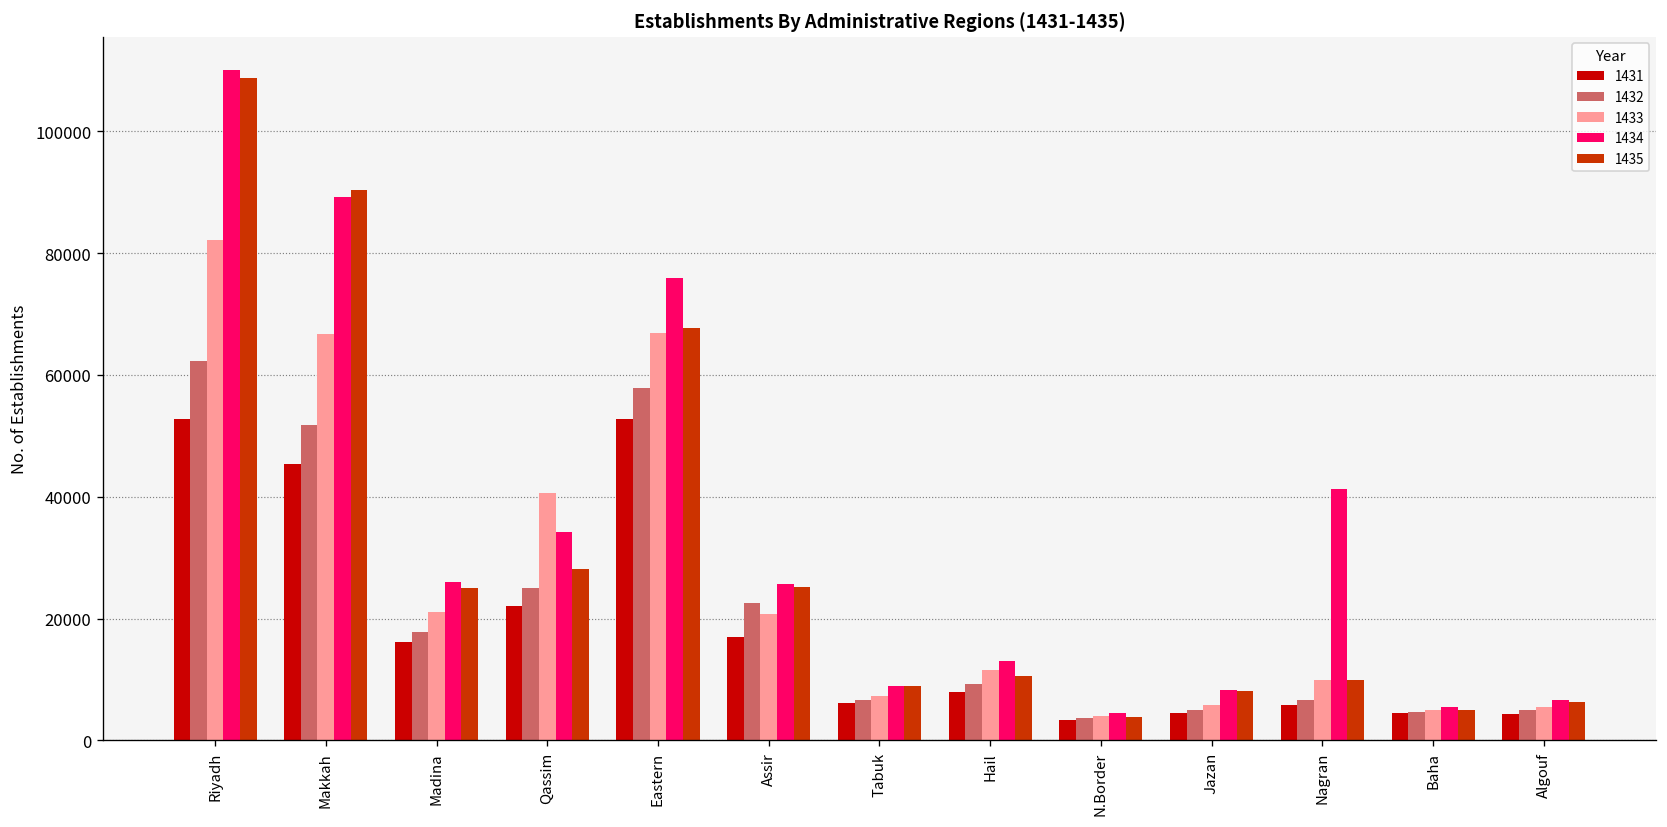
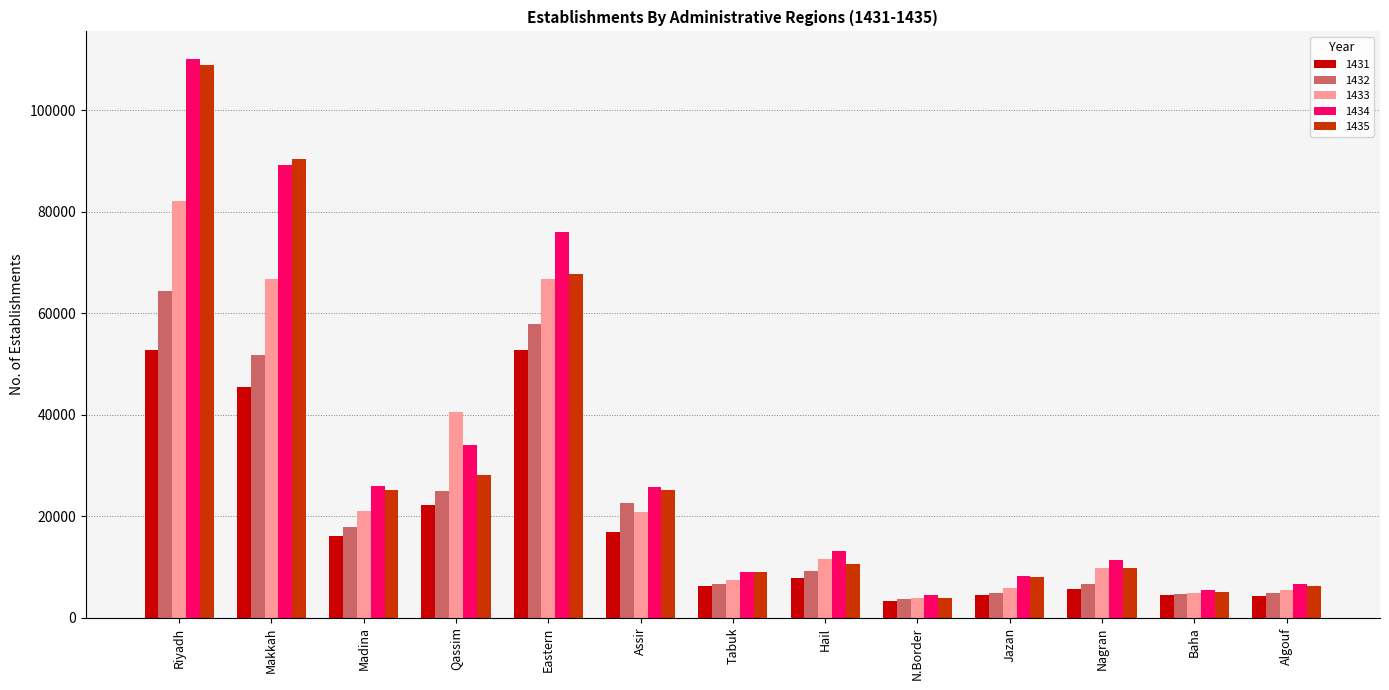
1432, Riyadh: 62000 -> 64000
1434, Nagran: 41000 -> 11000
